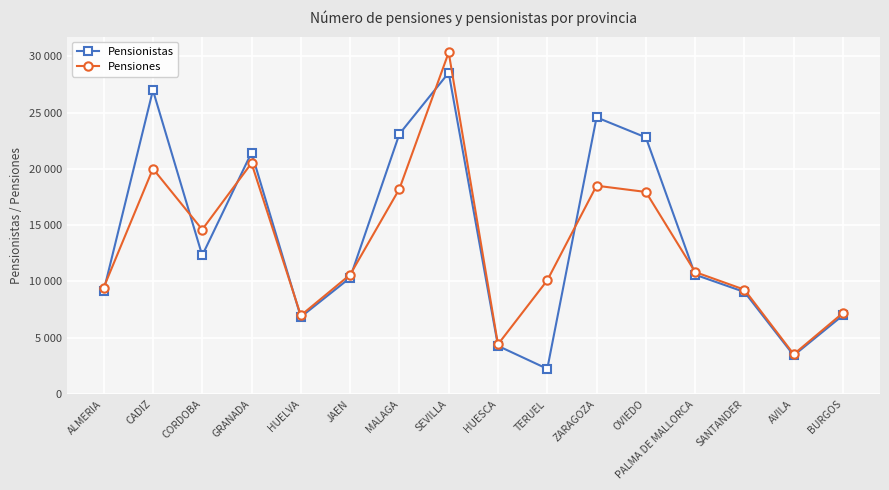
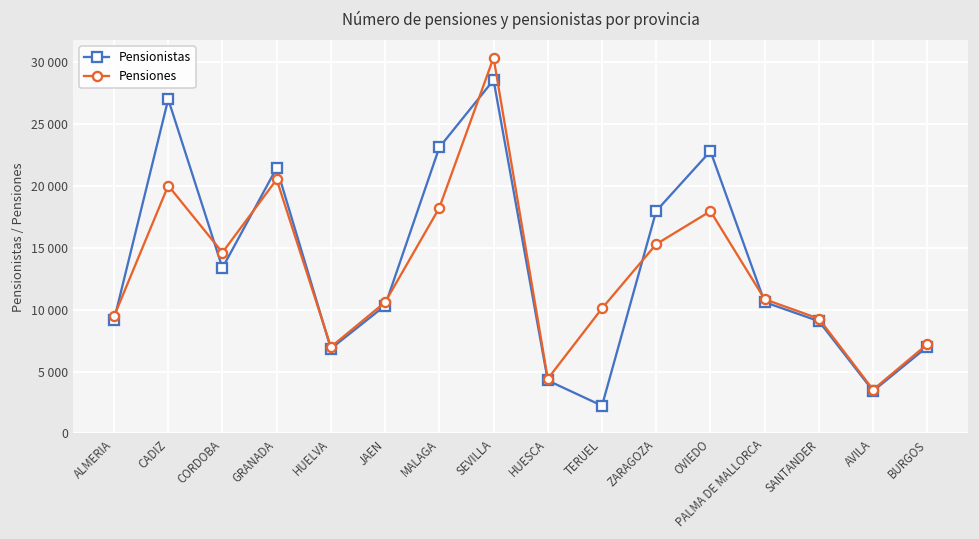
Pensionistas, CORDOBA: 12300 -> 13400
Pensionistas, ZARAGOZA: 24600 -> 18000
Pensiones, ZARAGOZA: 18500 -> 15300
